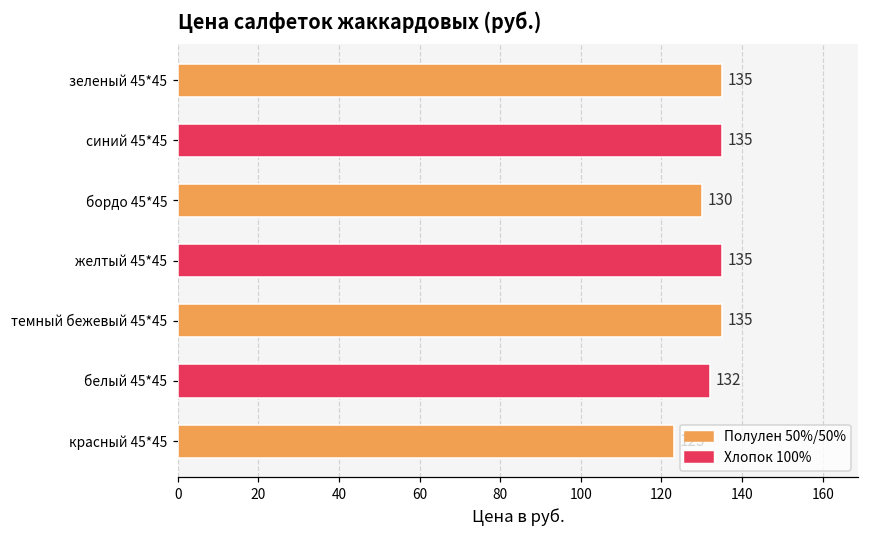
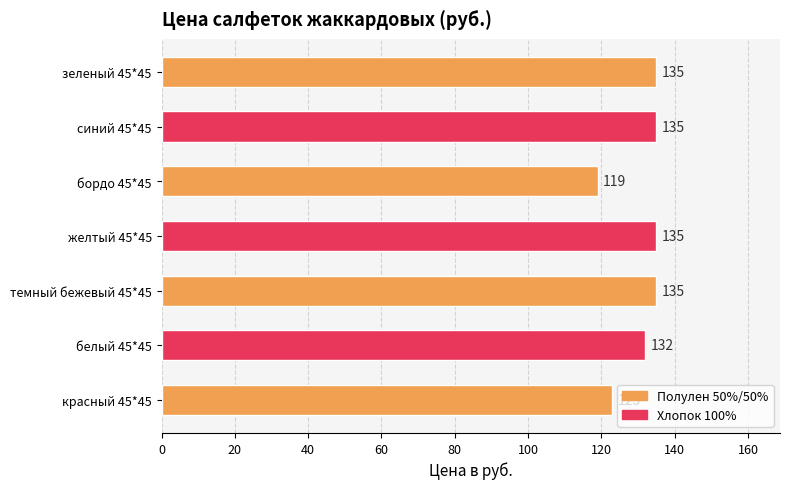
бордо 45*45: 130 -> 119
